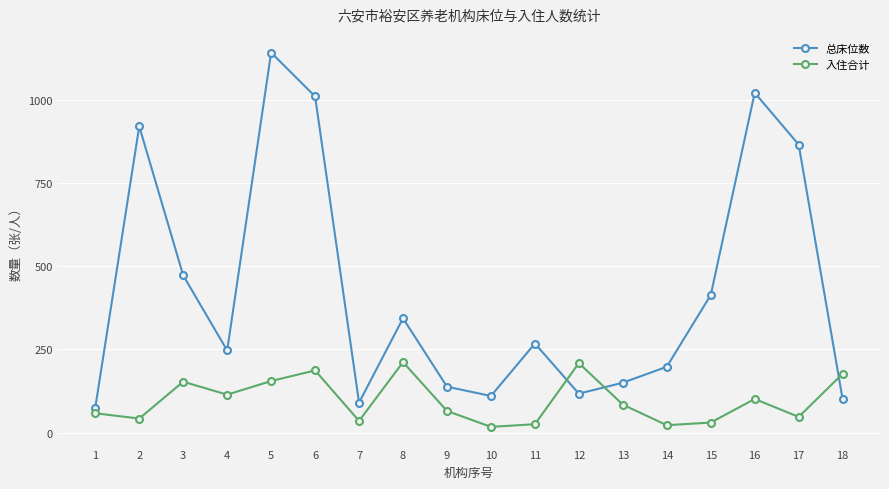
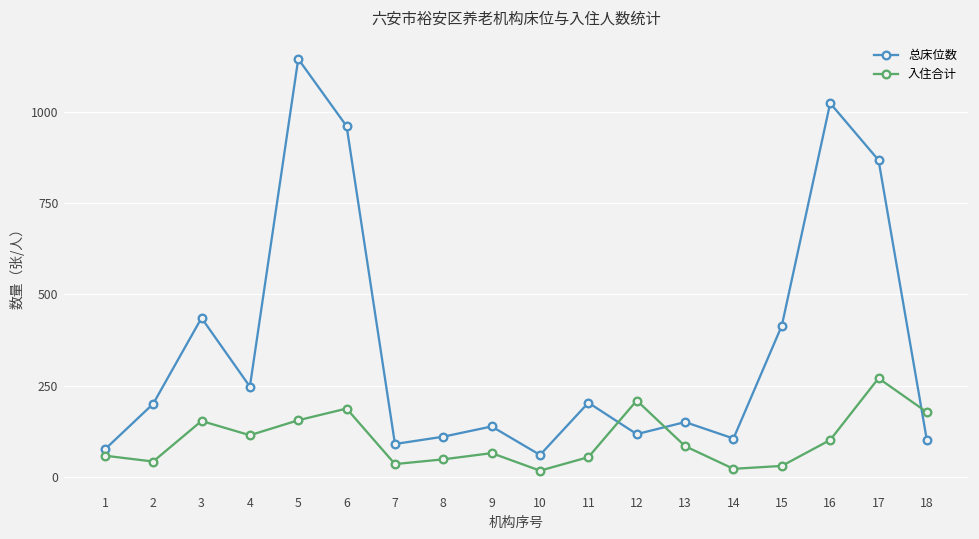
总床位数, 2: 920 -> 200
总床位数, 3: 470 -> 440
总床位数, 6: 1010 -> 960
总床位数, 8: 340 -> 110
入住合计, 8: 210 -> 50
总床位数, 10: 110 -> 60
总床位数, 11: 270 -> 200
入住合计, 11: 30 -> 50
总床位数, 14: 200 -> 110
入住合计, 17: 50 -> 270
